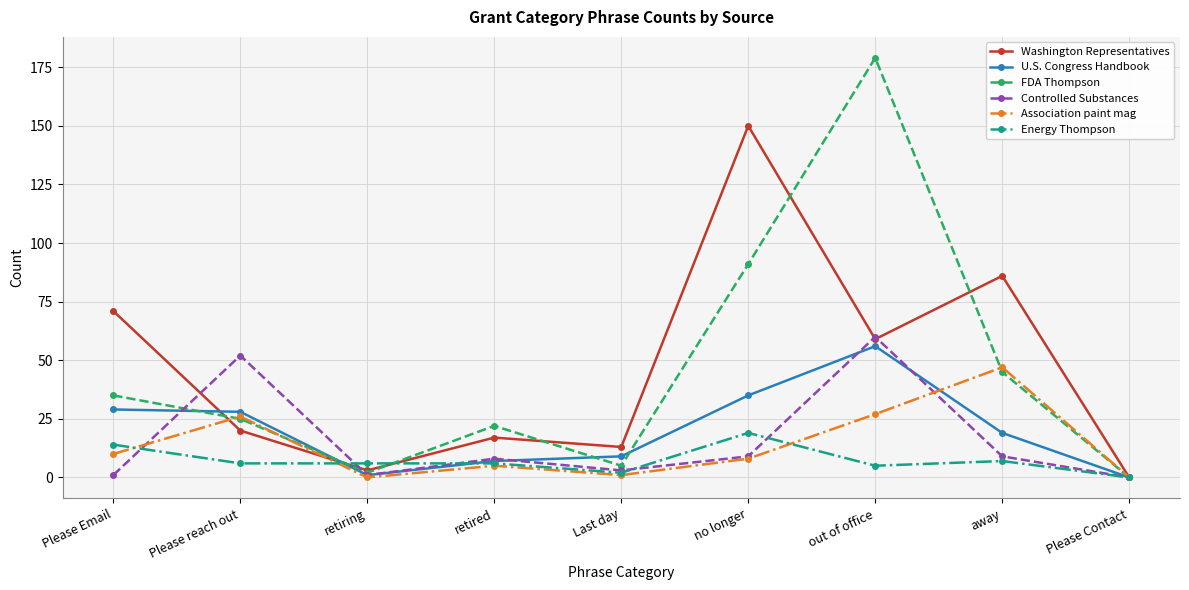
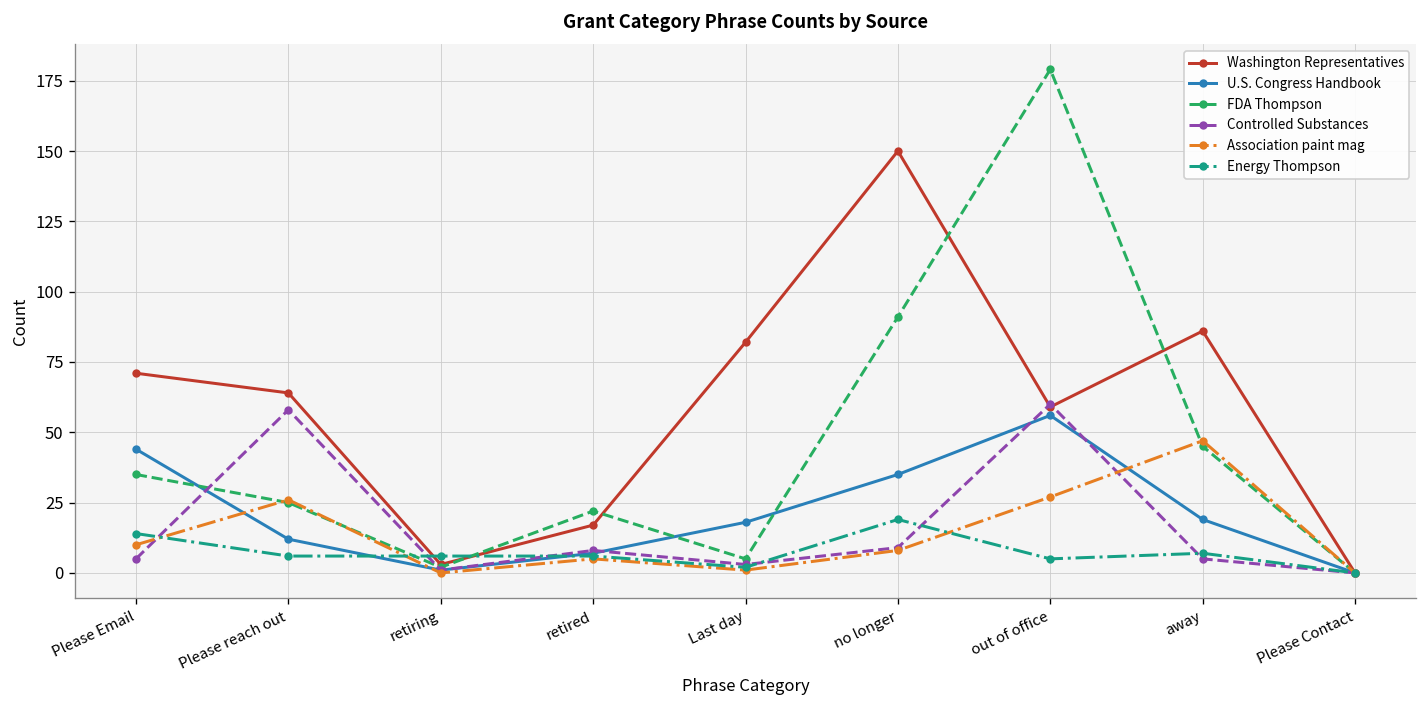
U.S. Congress Handbook, Please Email: 29 -> 44
Controlled Substances, Please Email: 1 -> 5
Washington Representatives, Please reach out: 20 -> 64
U.S. Congress Handbook, Please reach out: 28 -> 12
Controlled Substances, Please reach out: 52 -> 58
Washington Representatives, Last day: 13 -> 82
U.S. Congress Handbook, Last day: 9 -> 18
Controlled Substances, away: 9 -> 5
